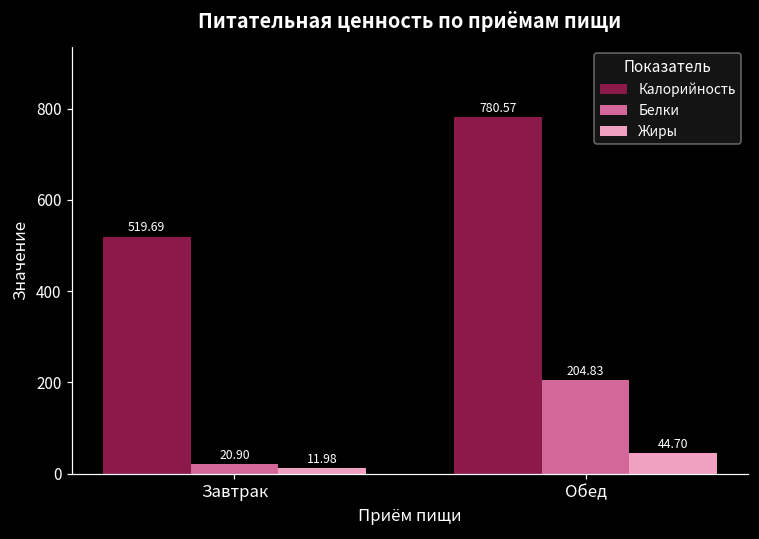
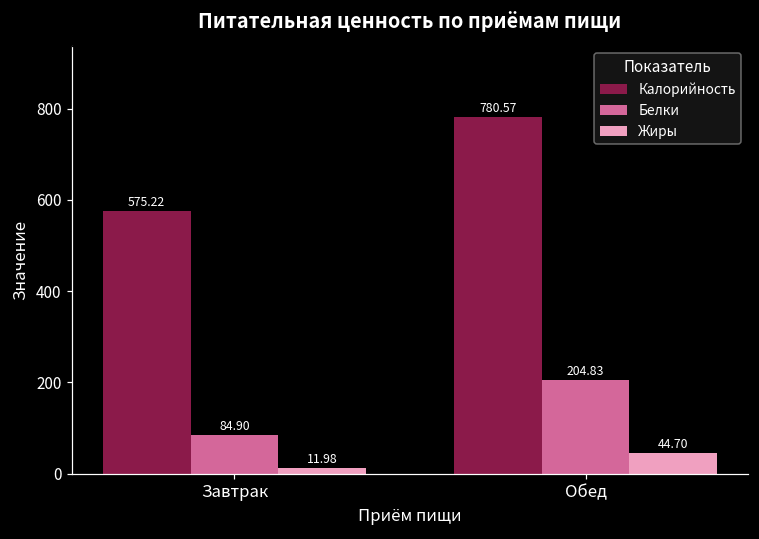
Калорийность, Завтрак: 519.69 -> 575.22
Белки, Завтрак: 20.90 -> 84.90
